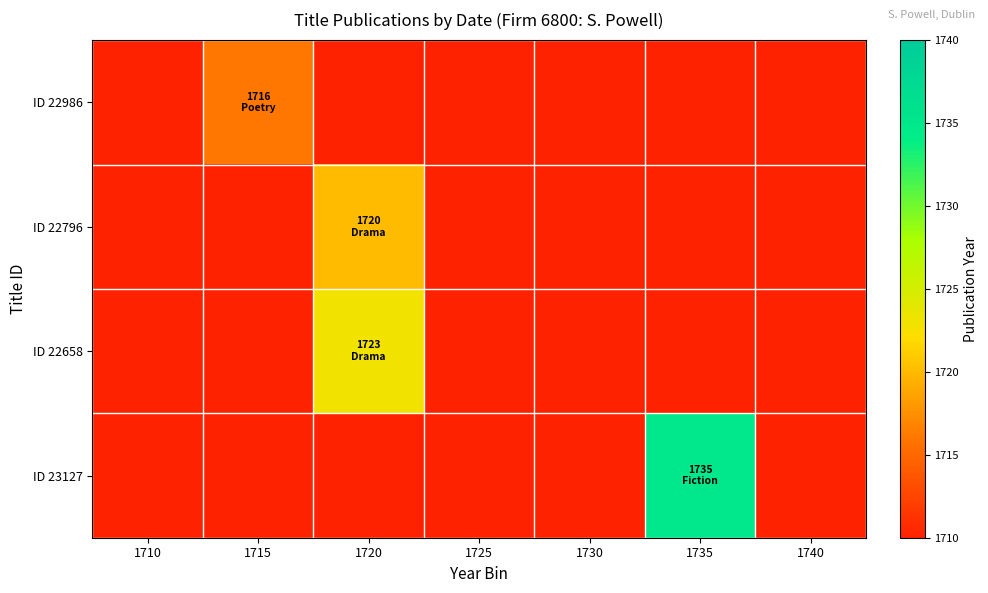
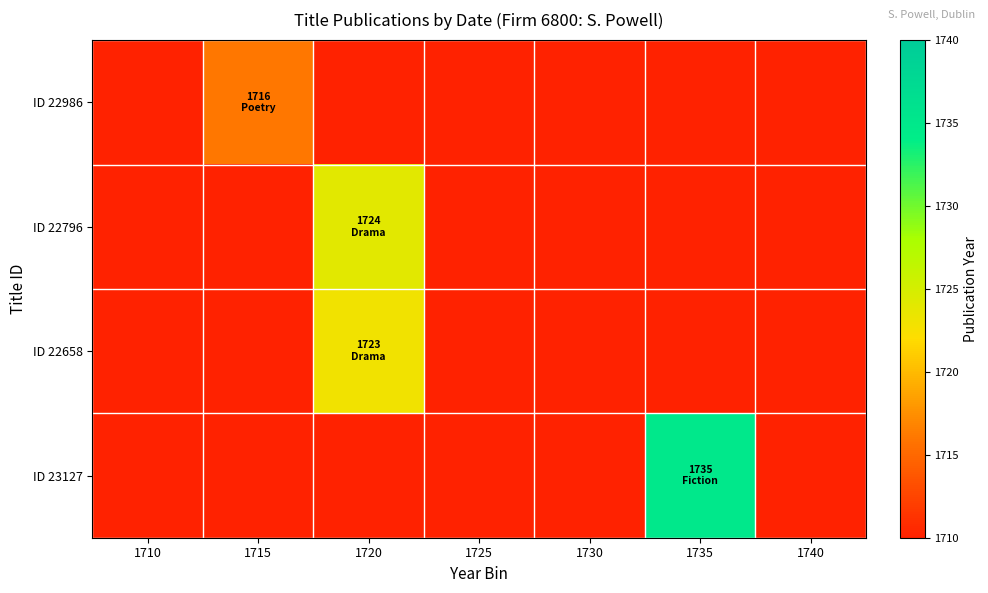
ID 22796, 1720: 1720 -> 1724
